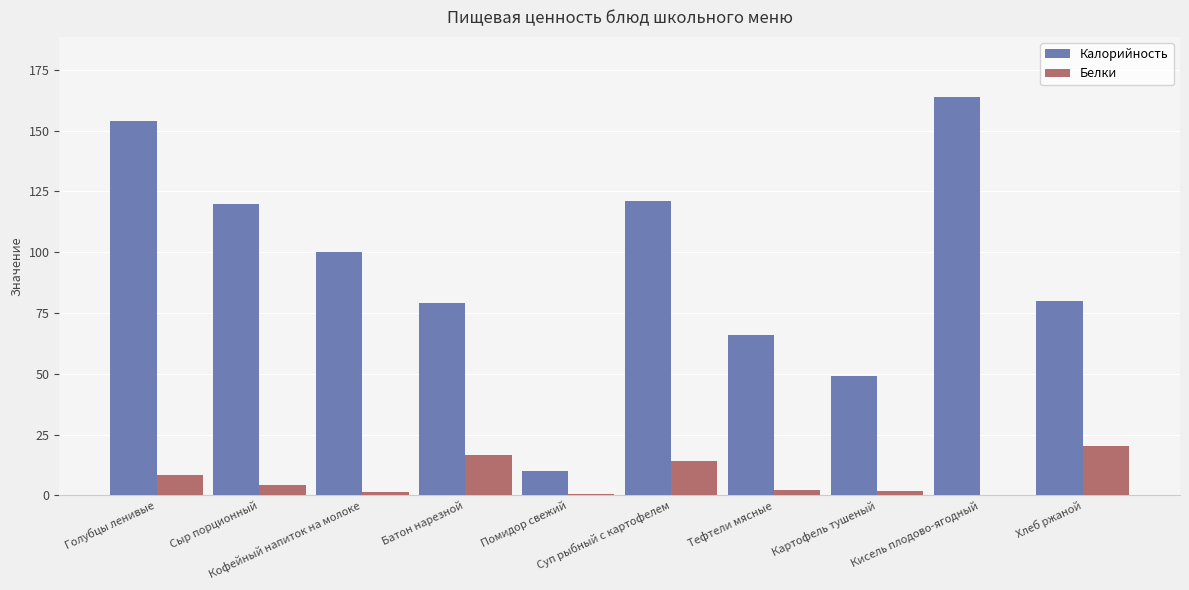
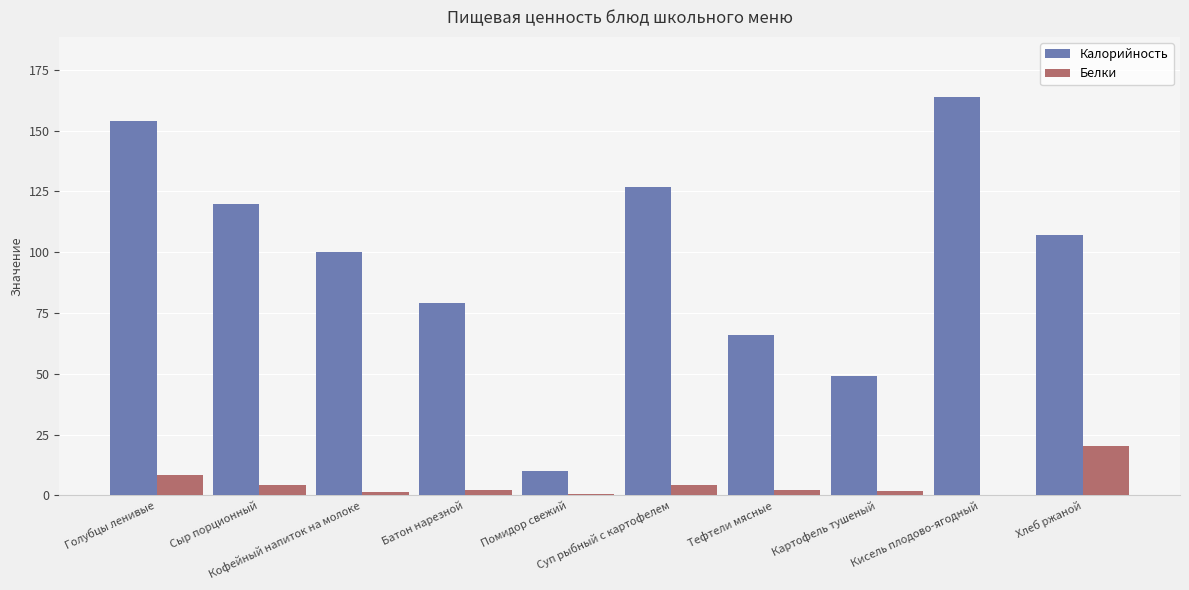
Белки, Батон нарезной: 17 -> 2
Калорийность, Суп рыбный с картофелем: 121 -> 127
Белки, Суп рыбный с картофелем: 14 -> 4
Калорийность, Хлеб ржаной: 80 -> 107
